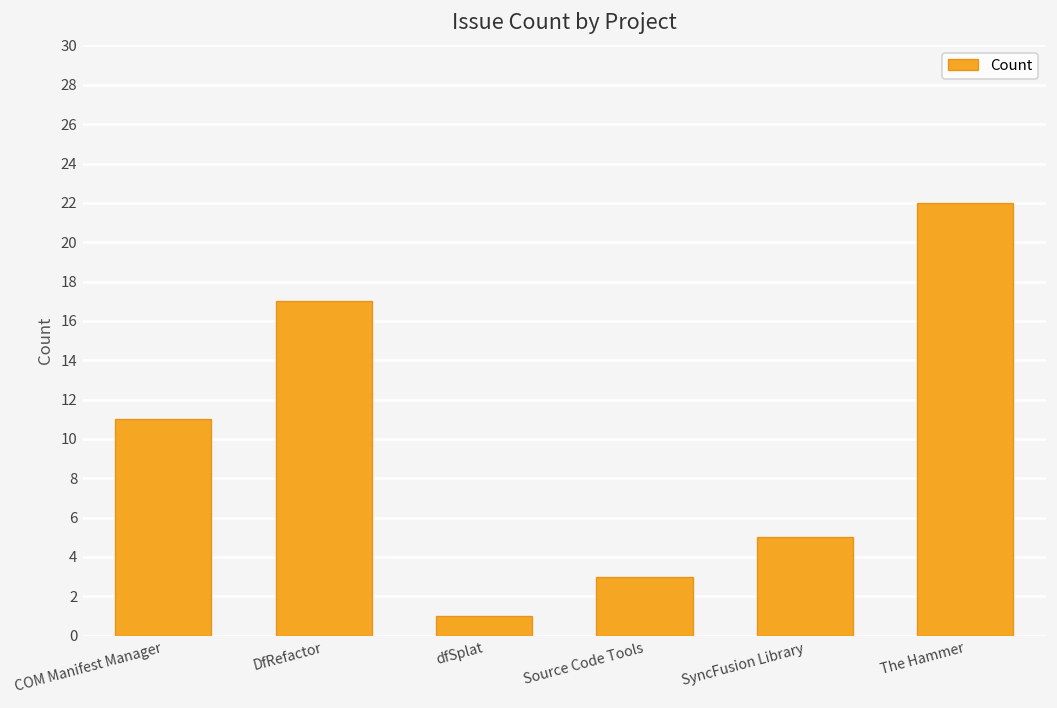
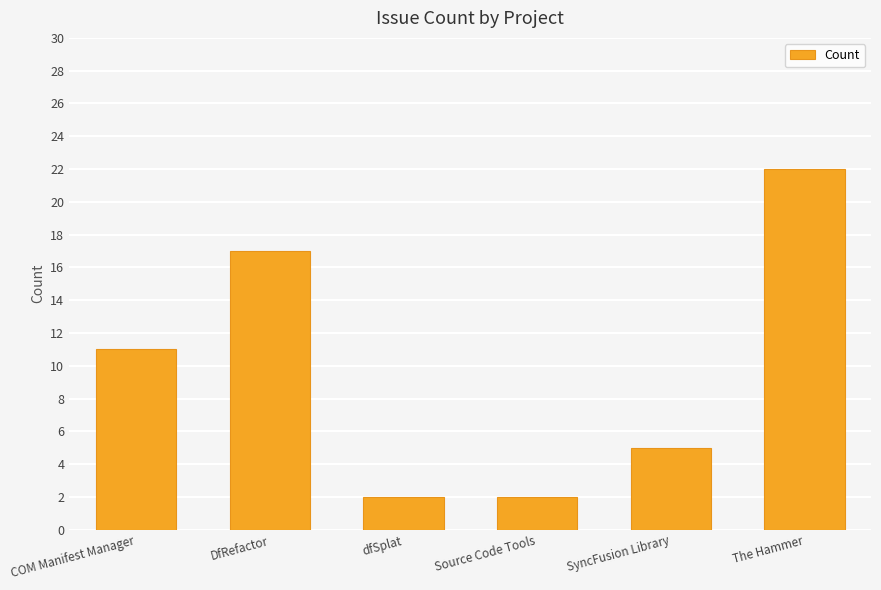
dfSplat: 1 -> 2
Source Code Tools: 3 -> 2
